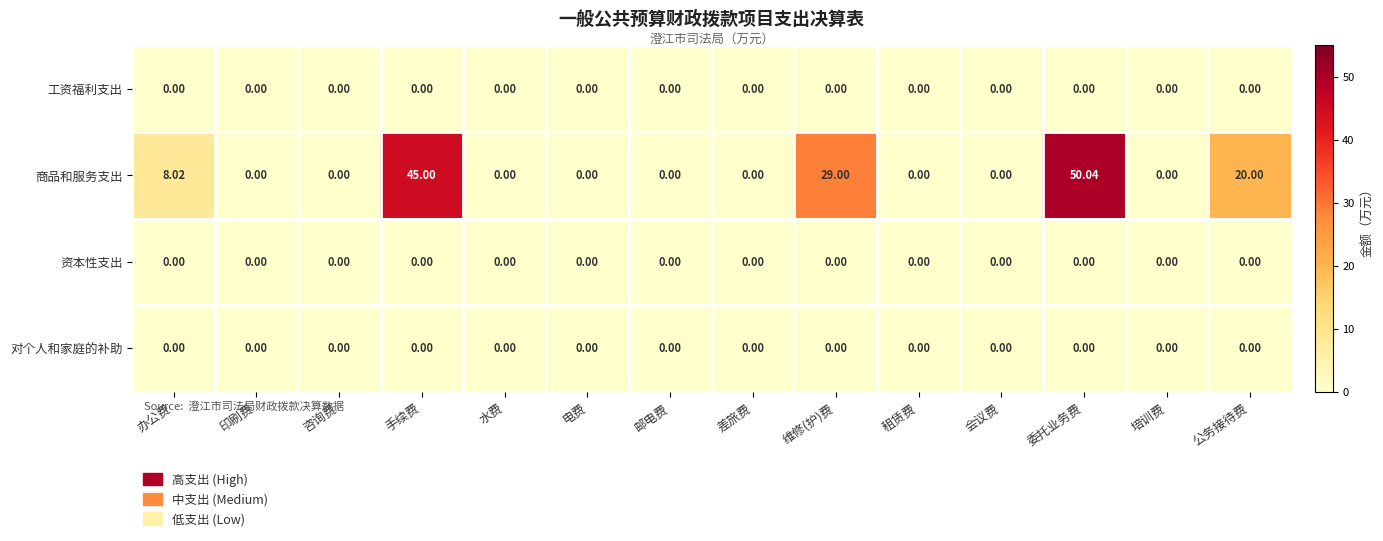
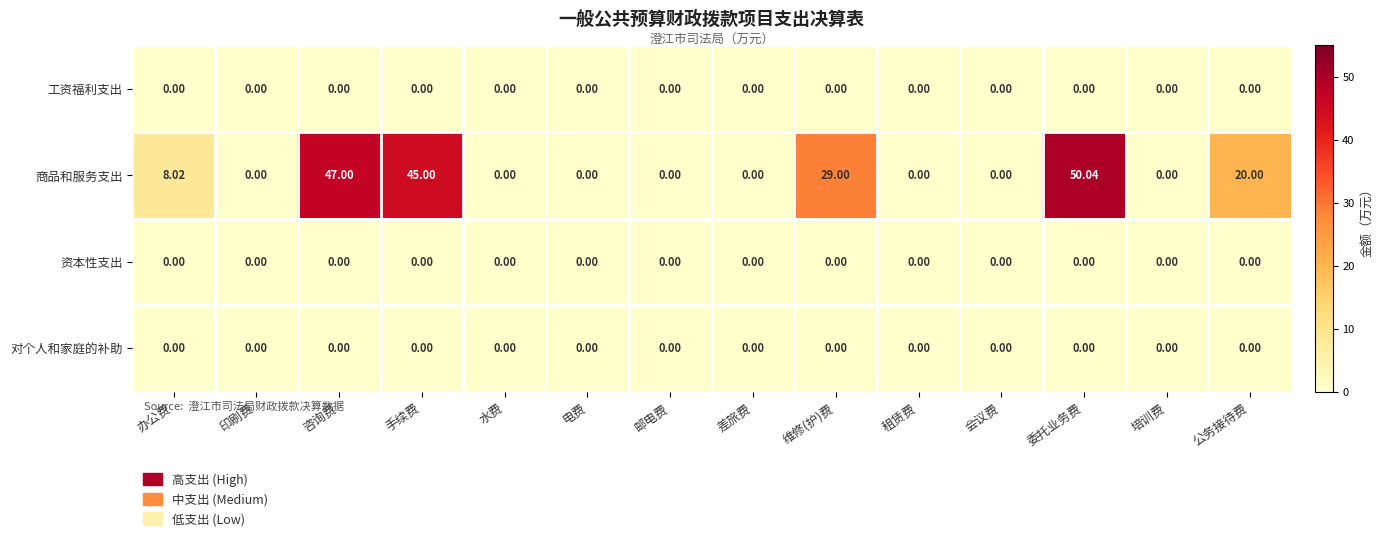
商品和服务支出, 咨询费: 0.00 -> 47.00
